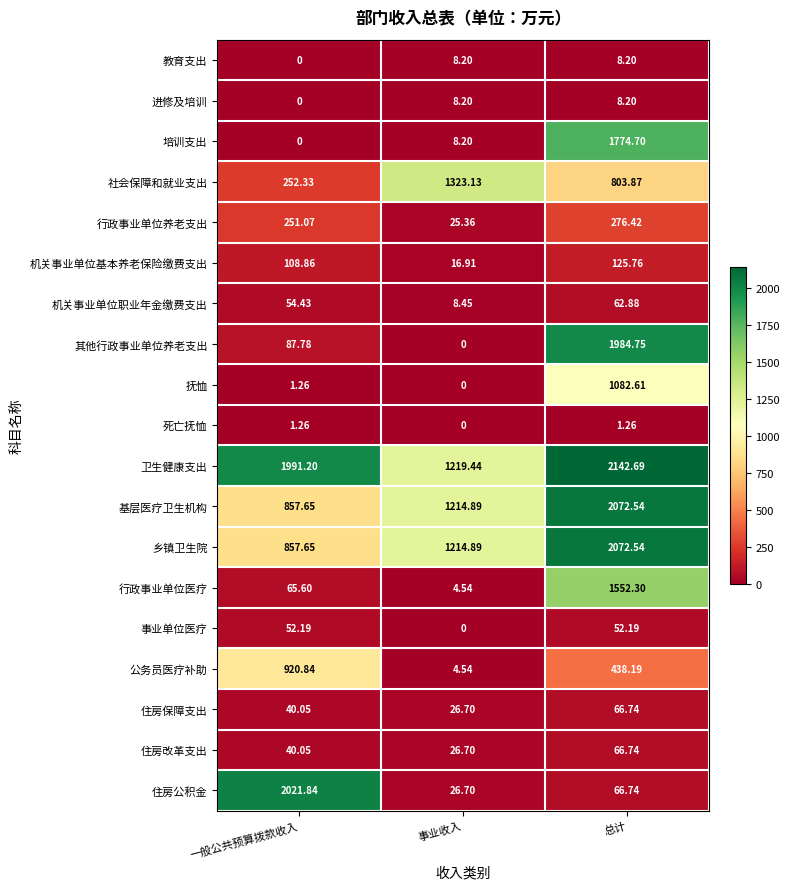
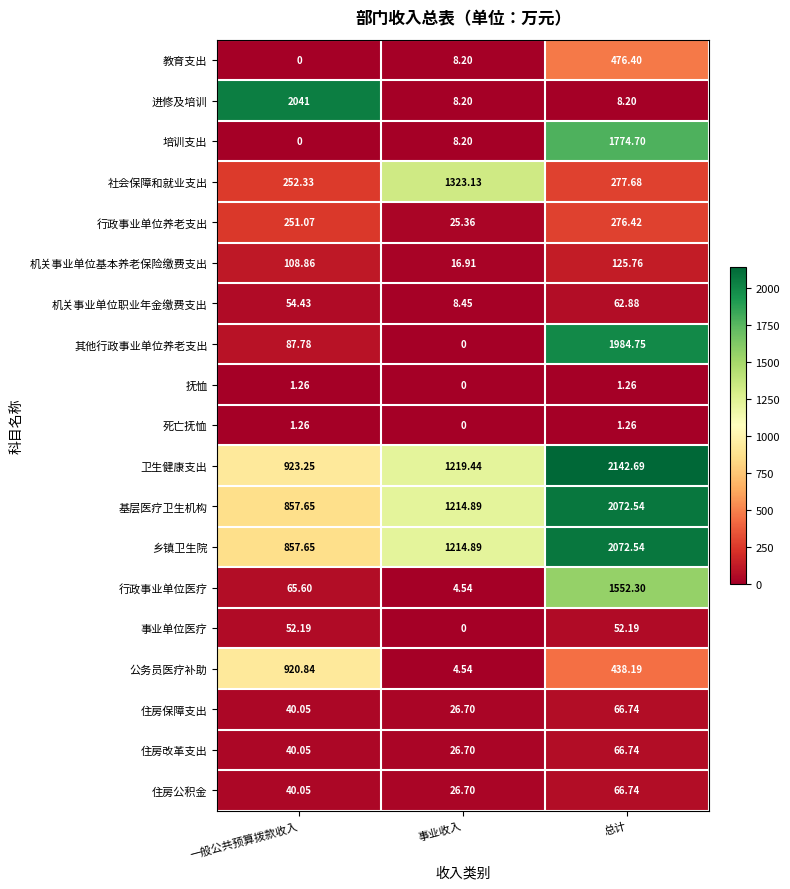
教育支出, 总计: 8.20 -> 476.40
进修及培训, 一般公共预算拨款收入: 0 -> 2041
社会保障和就业支出, 总计: 803.87 -> 277.68
抚恤, 总计: 1082.61 -> 1.26
卫生健康支出, 一般公共预算拨款收入: 1991.20 -> 923.25
住房公积金, 一般公共预算拨款收入: 2021.84 -> 40.05
